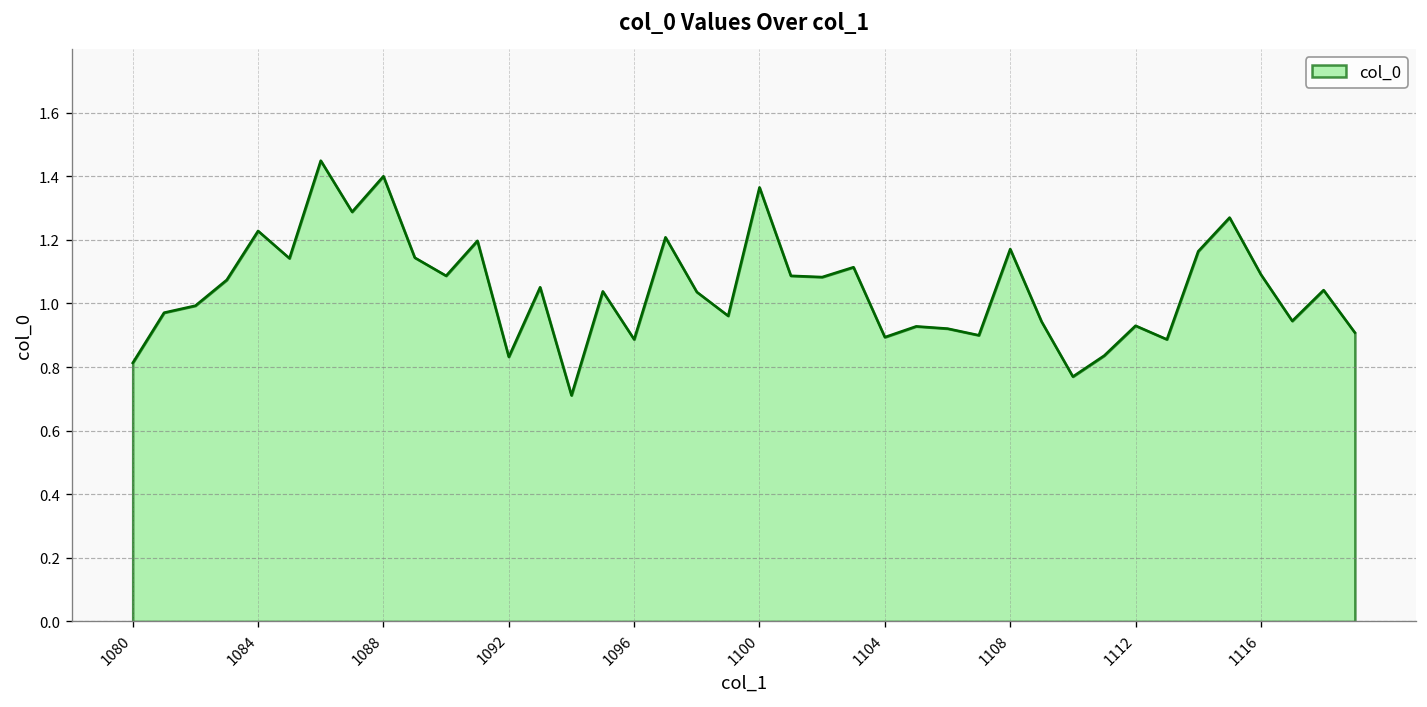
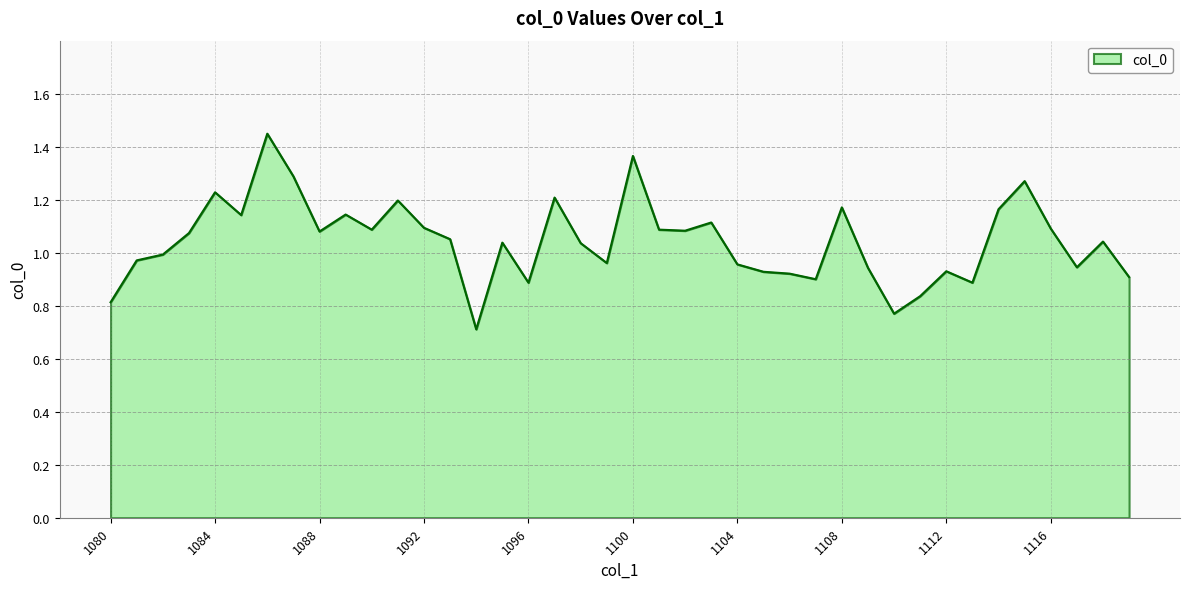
1088: 1.40 -> 1.08
1092: 0.83 -> 1.09
1104: 0.89 -> 0.96
